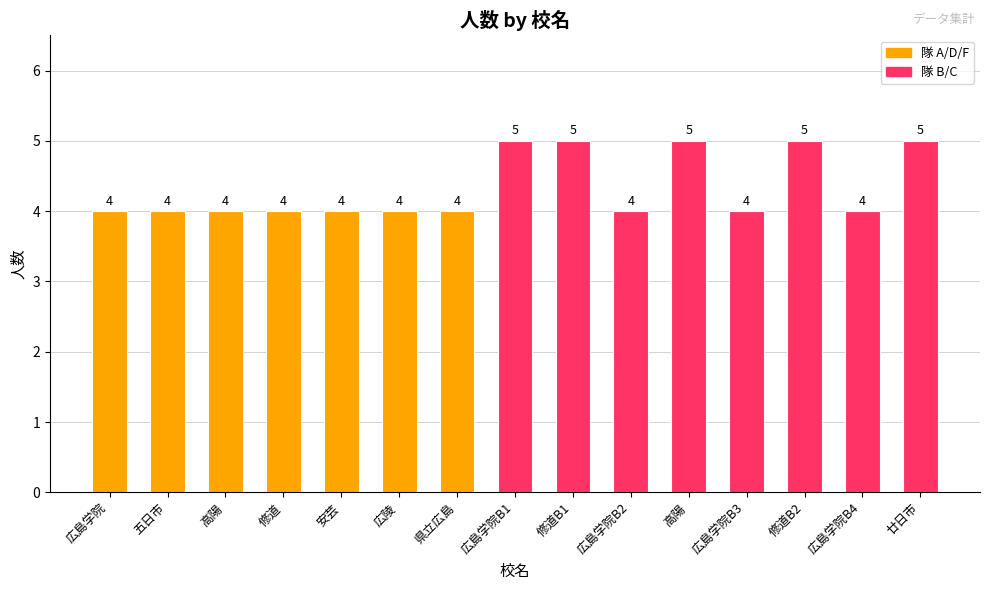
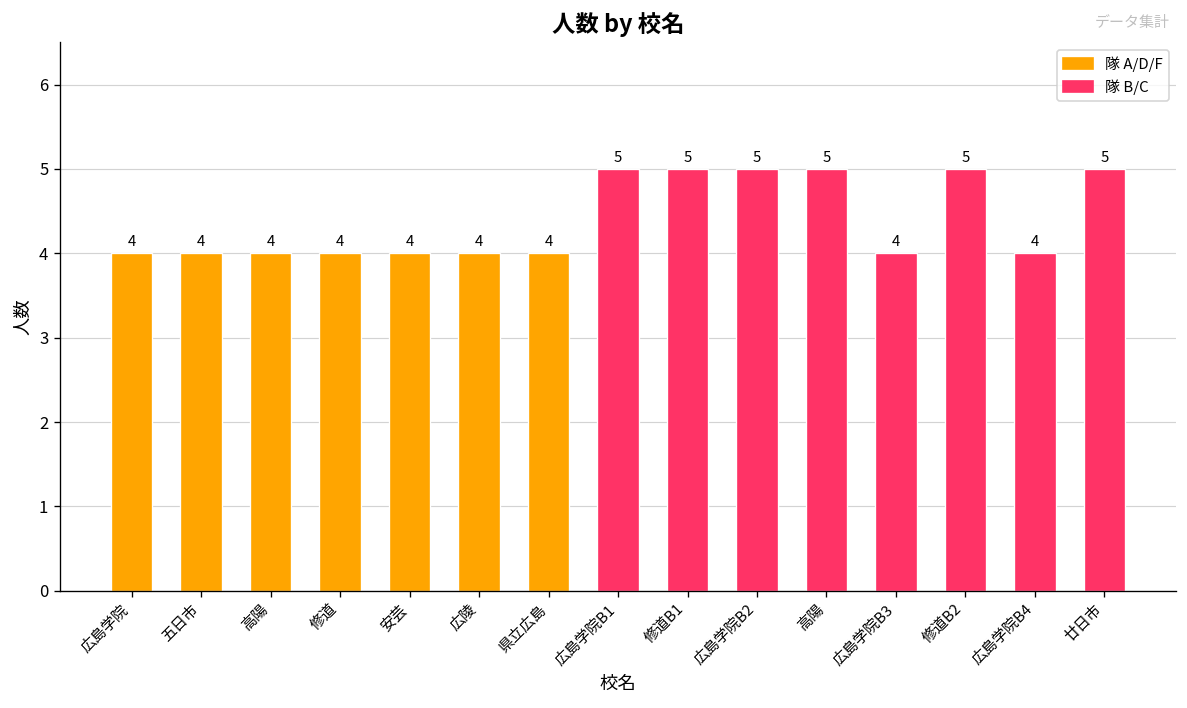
広島学院B2: 4 -> 5
